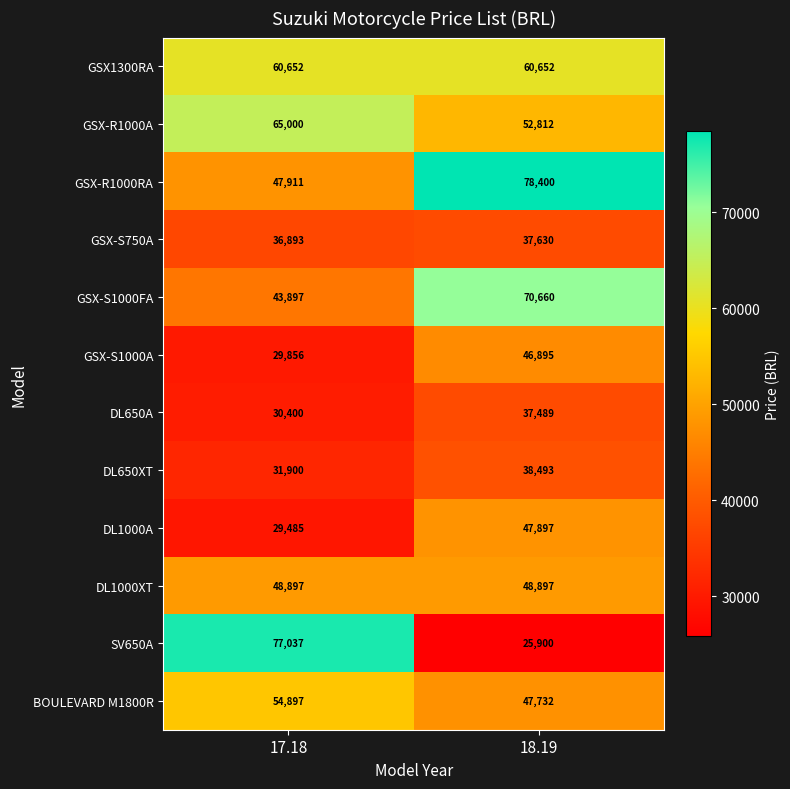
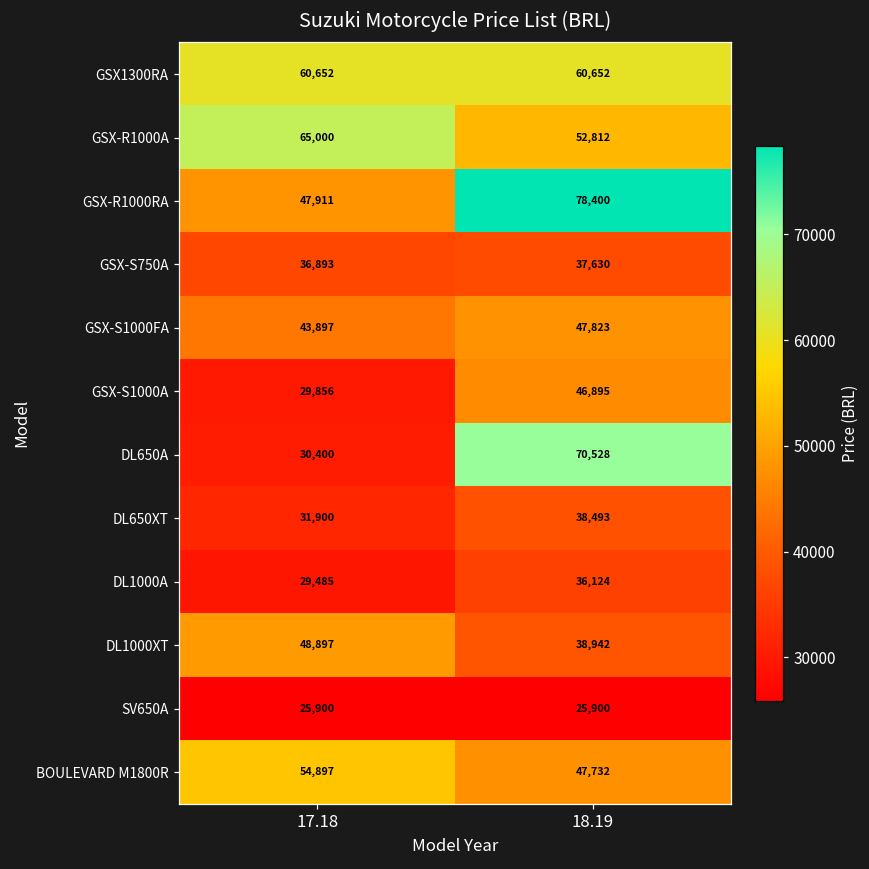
GSX-S1000FA, 18.19: 70,660 -> 47,823
DL650A, 18.19: 37,489 -> 70,528
DL1000A, 18.19: 47,897 -> 36,124
DL1000XT, 18.19: 48,897 -> 38,942
SV650A, 17.18: 77,037 -> 25,900
